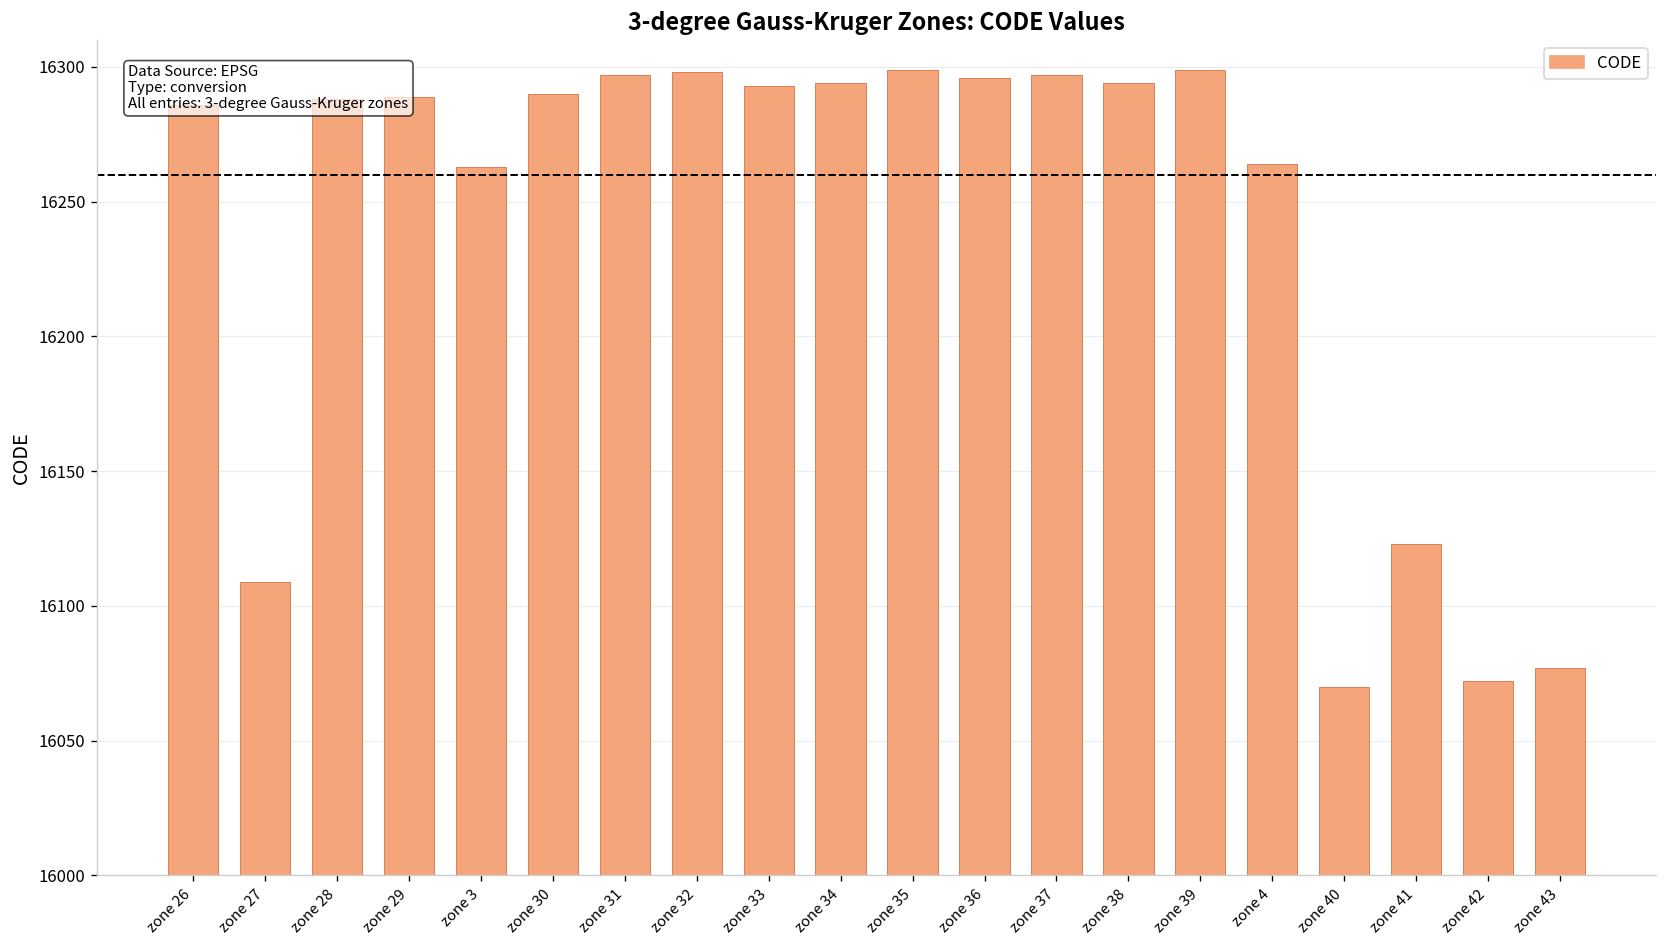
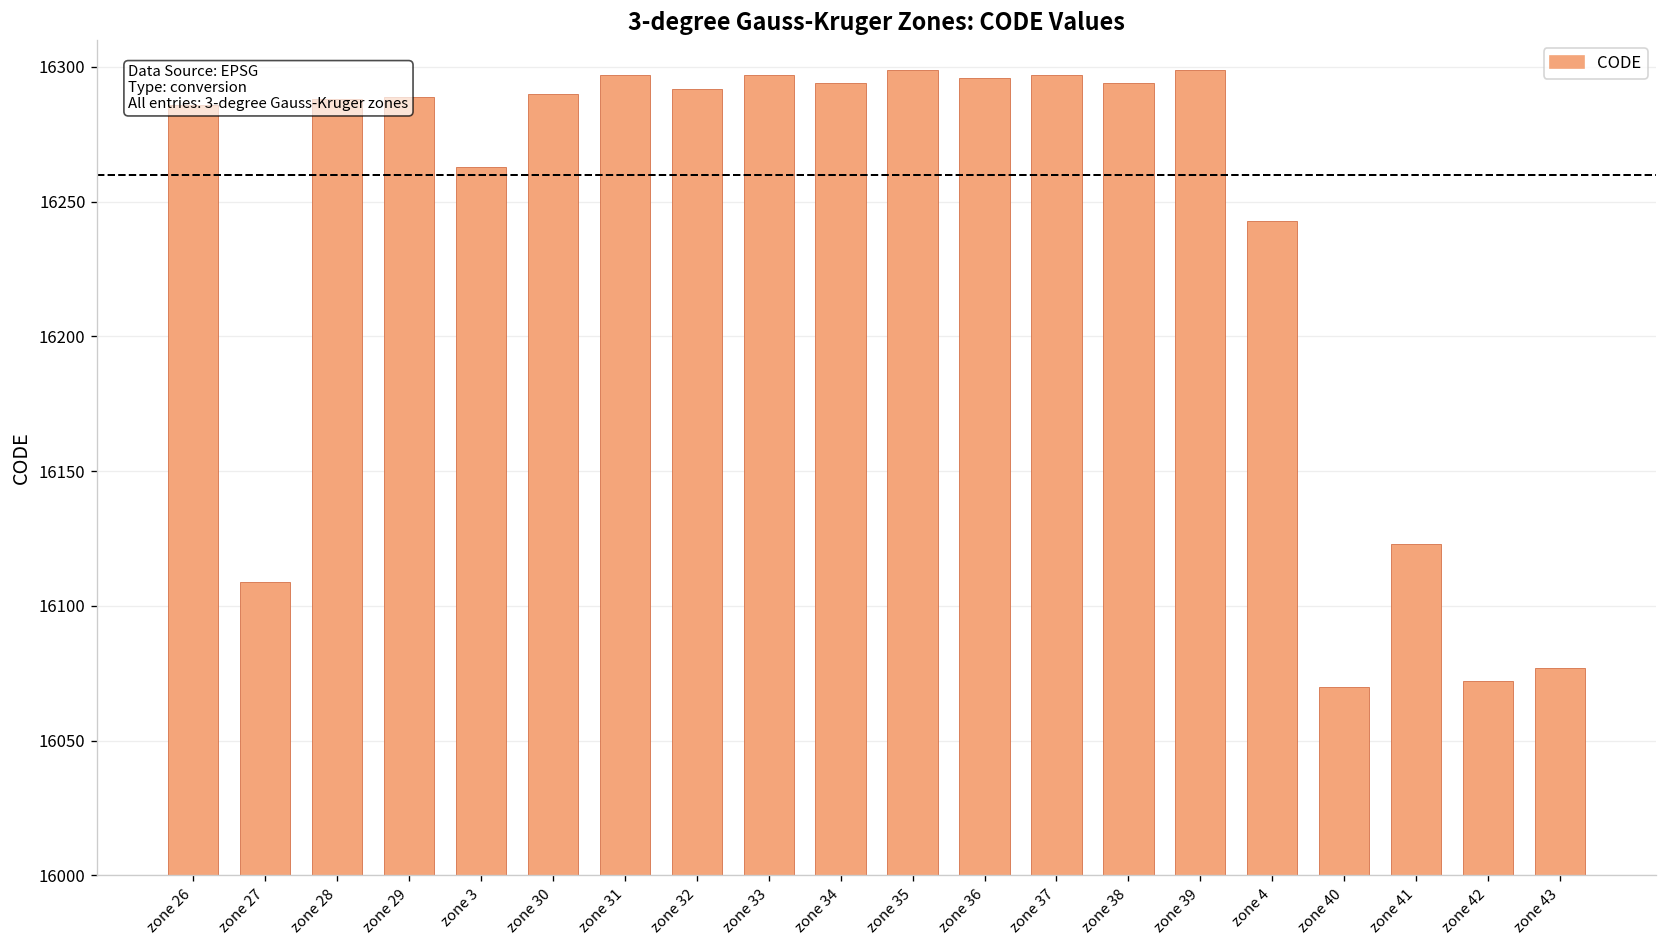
zone 32: 16298 -> 16292
zone 33: 16293 -> 16297
zone 4: 16264 -> 16243
